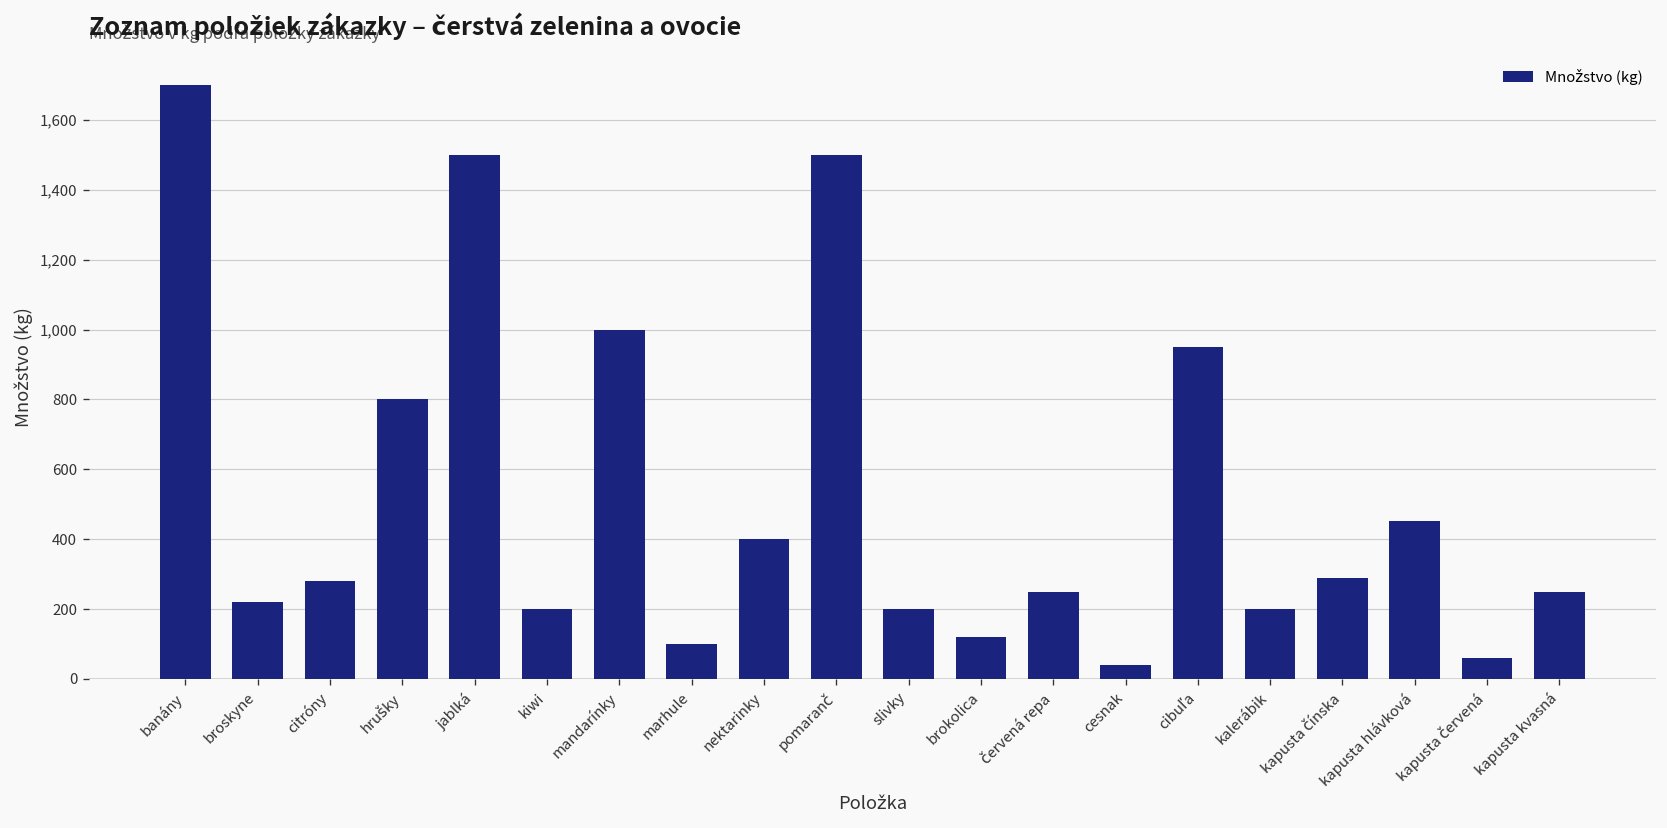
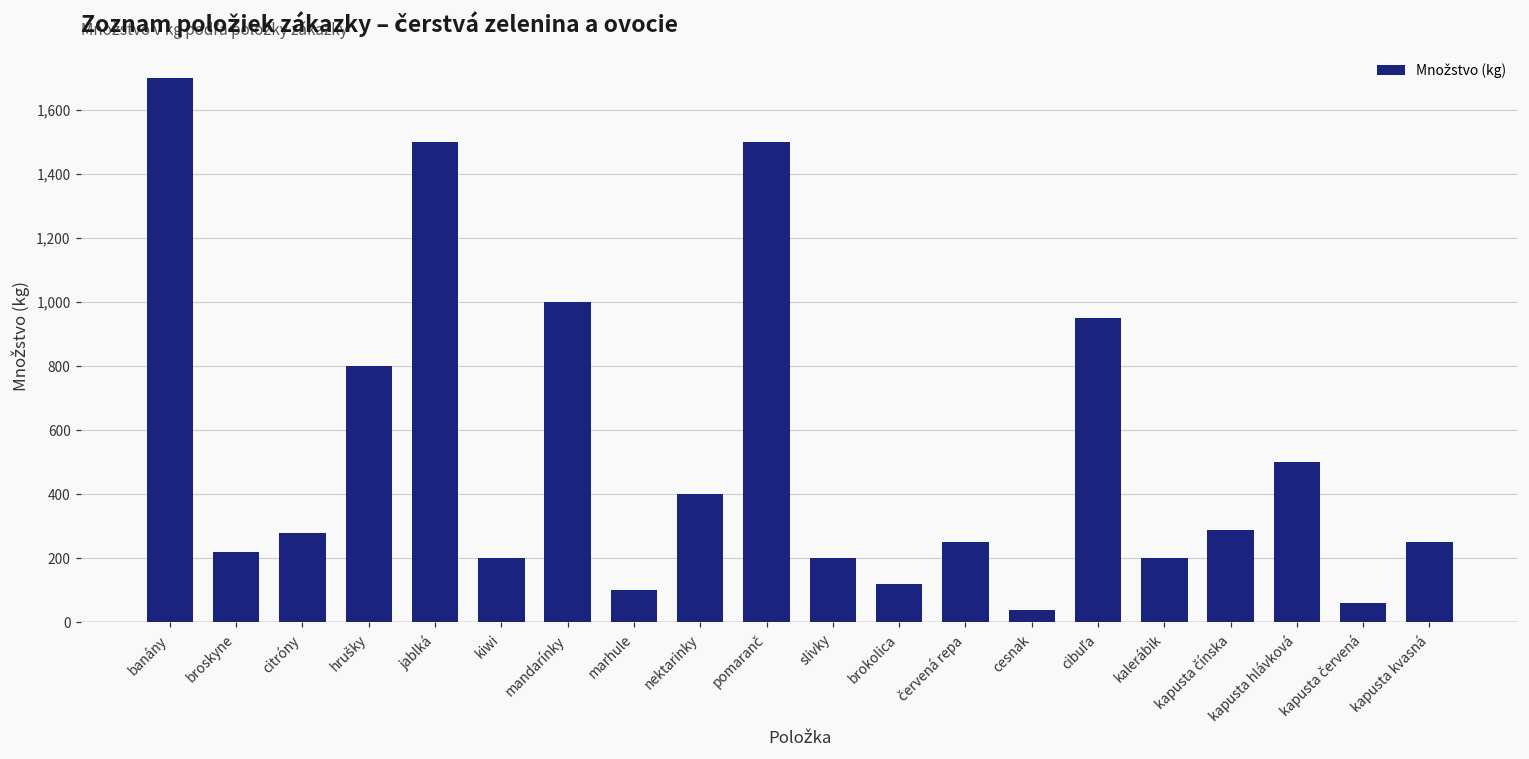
kapusta hlávková: 450 -> 500
